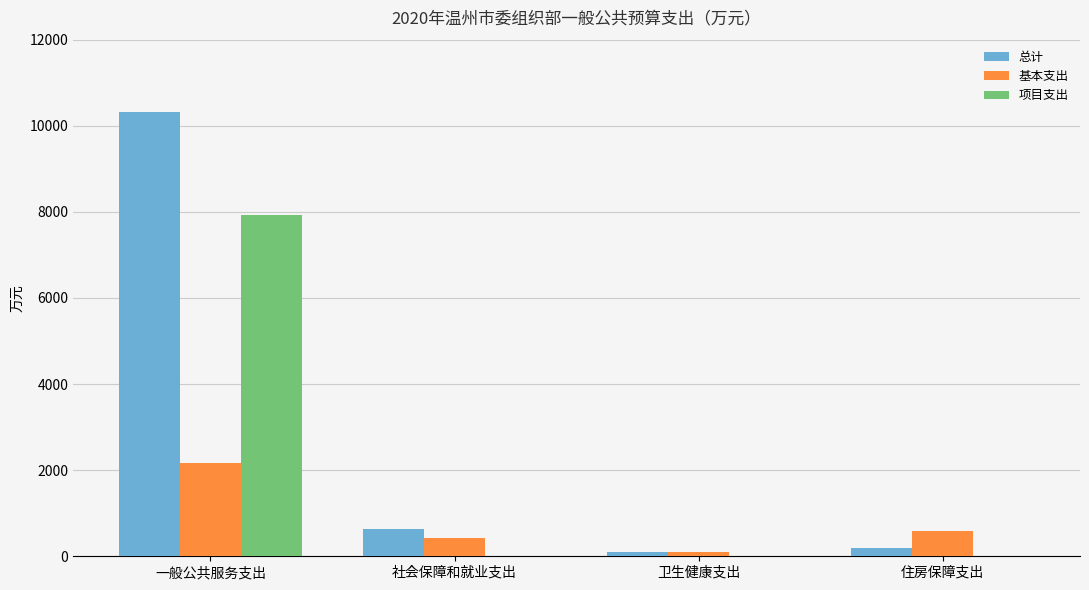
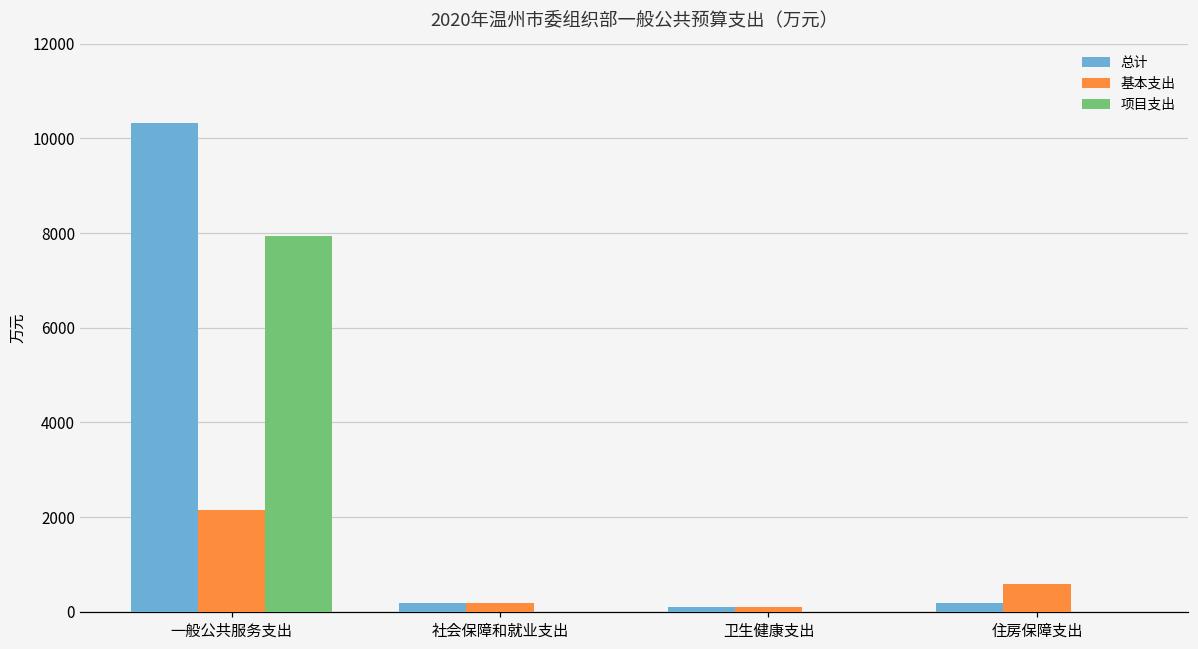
总计, 社会保障和就业支出: 600 -> 200
基本支出, 社会保障和就业支出: 400 -> 200
